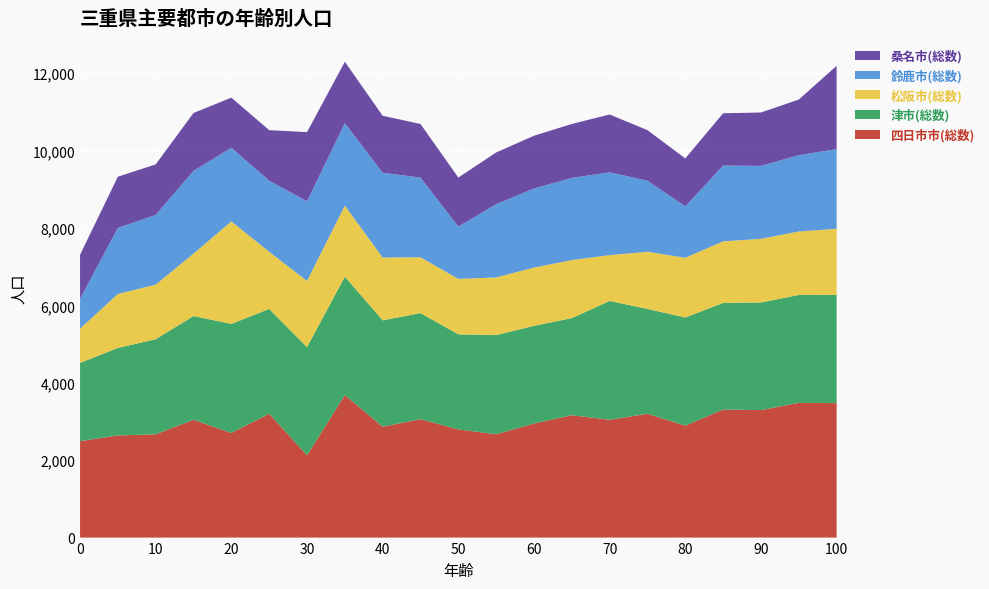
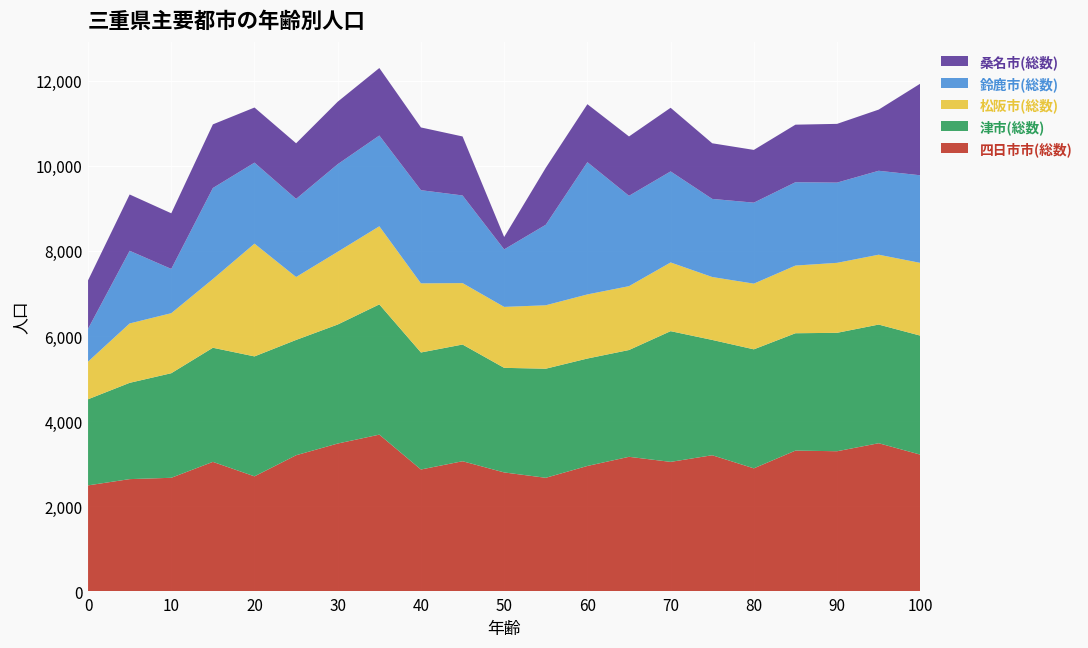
鈴鹿市(総数), 10: 1,800 -> 1,000
四日市市(総数), 30: 2,100 -> 3,500
桑名市(総数), 30: 1,800 -> 1,500
桑名市(総数), 50: 1,300 -> 300
鈴鹿市(総数), 60: 2,000 -> 3,100
松阪市(総数), 70: 1,200 -> 1,600
鈴鹿市(総数), 80: 1,300 -> 1,900
四日市市(総数), 100: 3,500 -> 3,200
